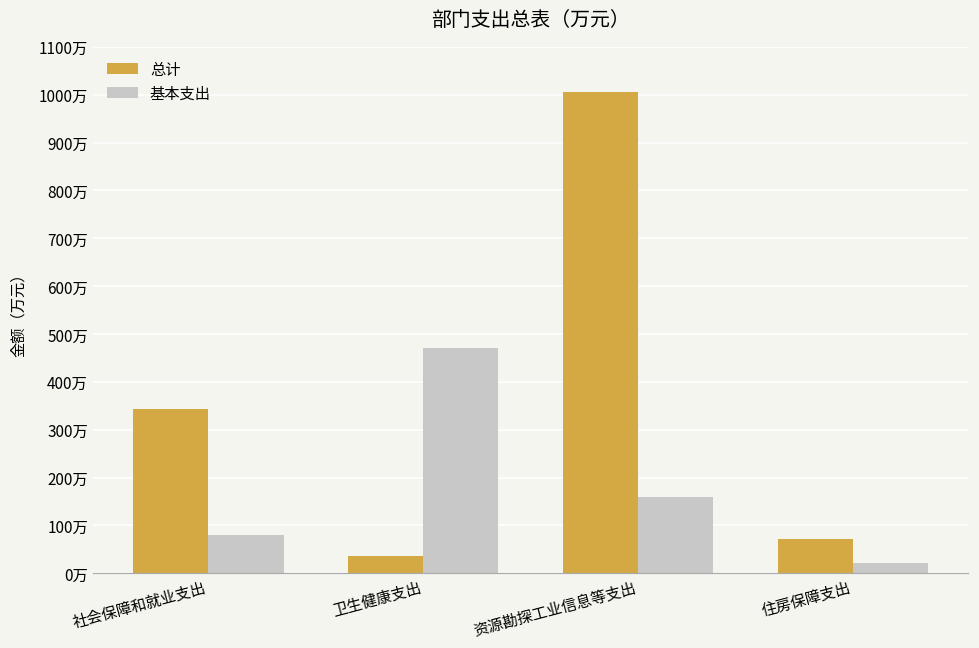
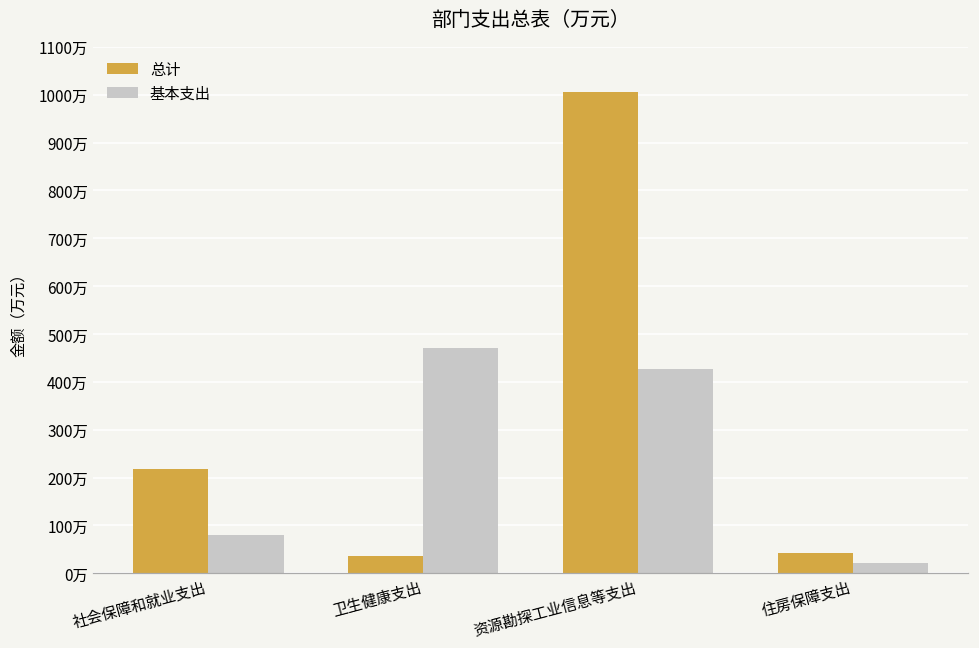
总计, 社会保障和就业支出: 340万 -> 220万
基本支出, 资源勘探工业信息等支出: 160万 -> 430万
总计, 住房保障支出: 70万 -> 40万
